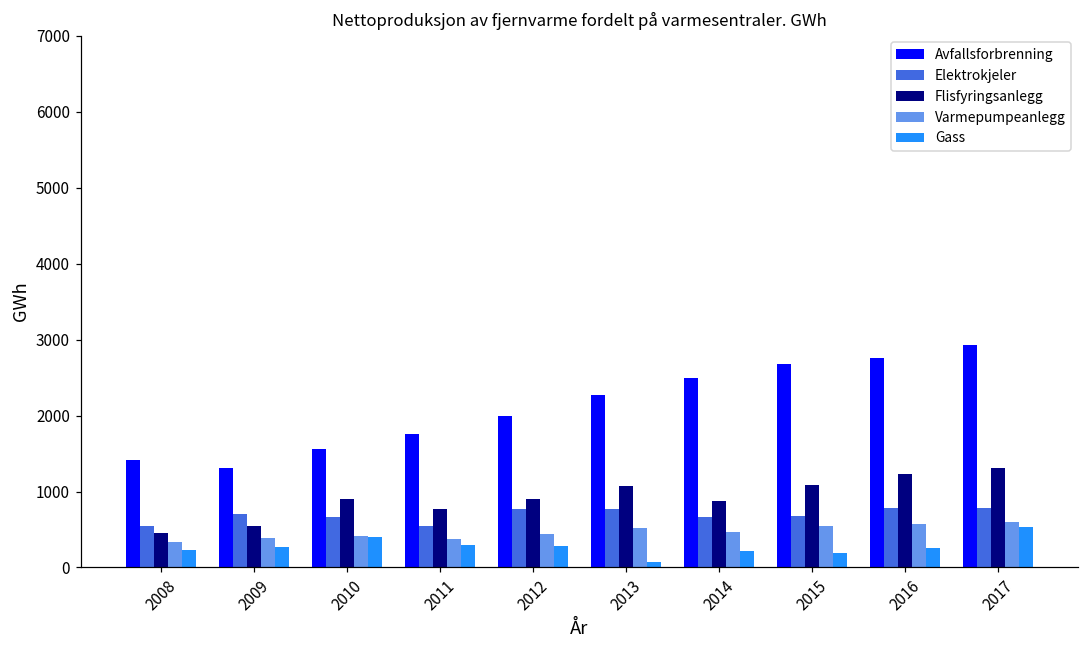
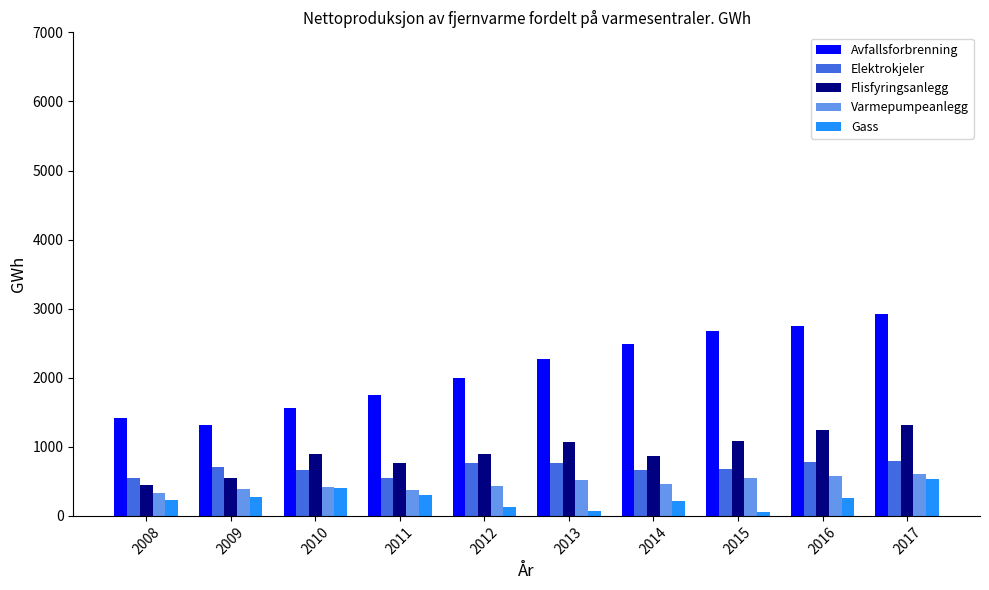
Gass, 2012: 300 -> 100
Gass, 2015: 200 -> 100
